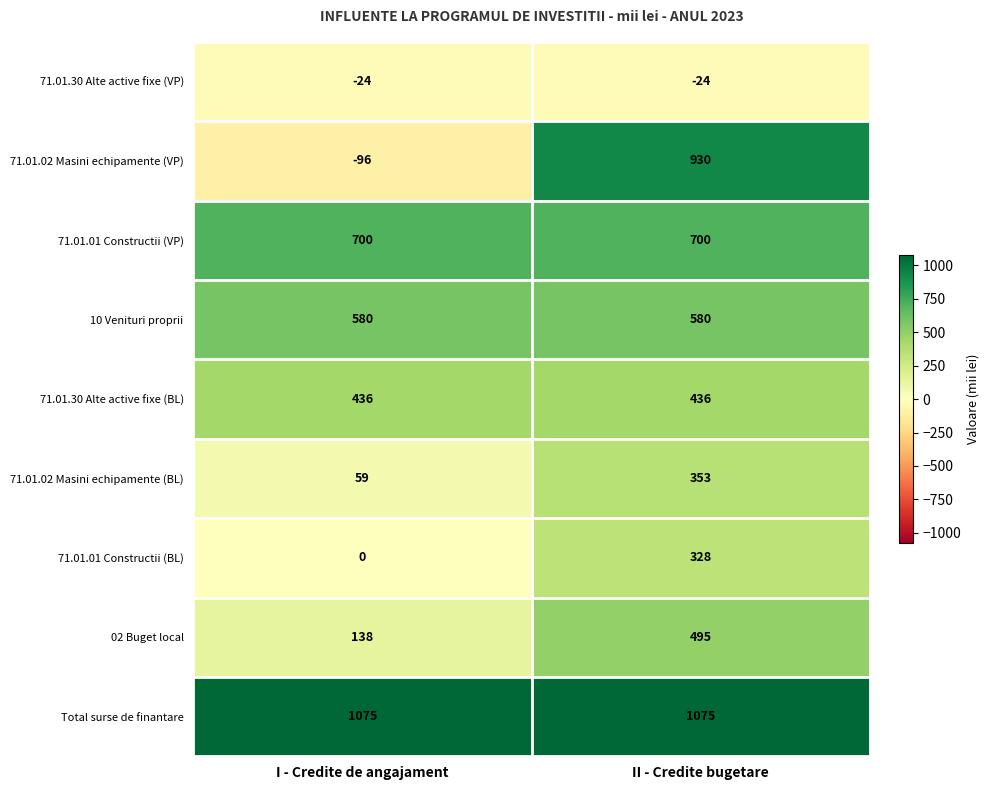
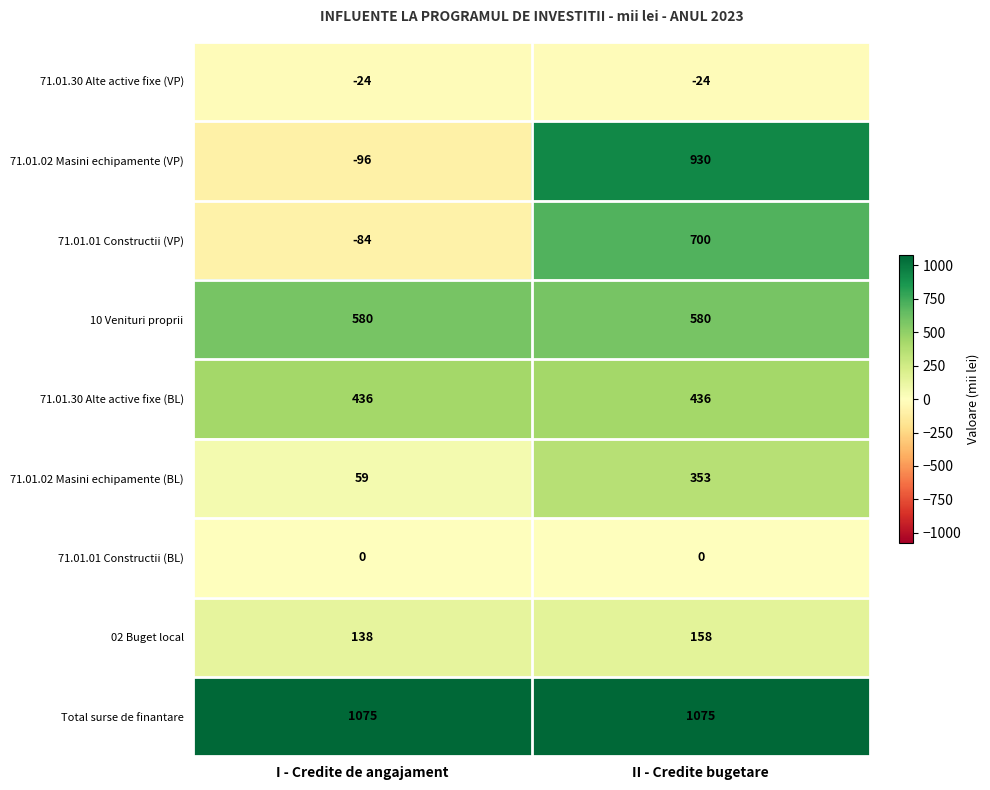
71.01.01 Constructii (VP), I - Credite de angajament: 700 -> -84
71.01.01 Constructii (BL), II - Credite bugetare: 328 -> 0
02 Buget local, II - Credite bugetare: 495 -> 158
